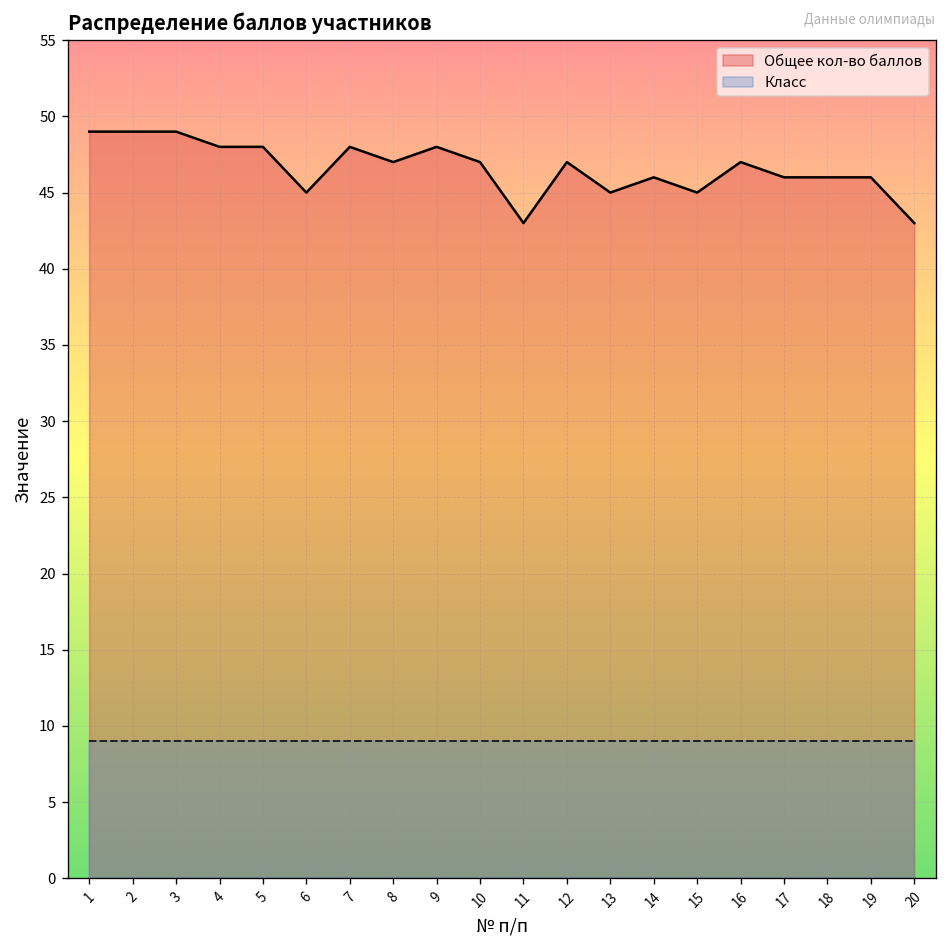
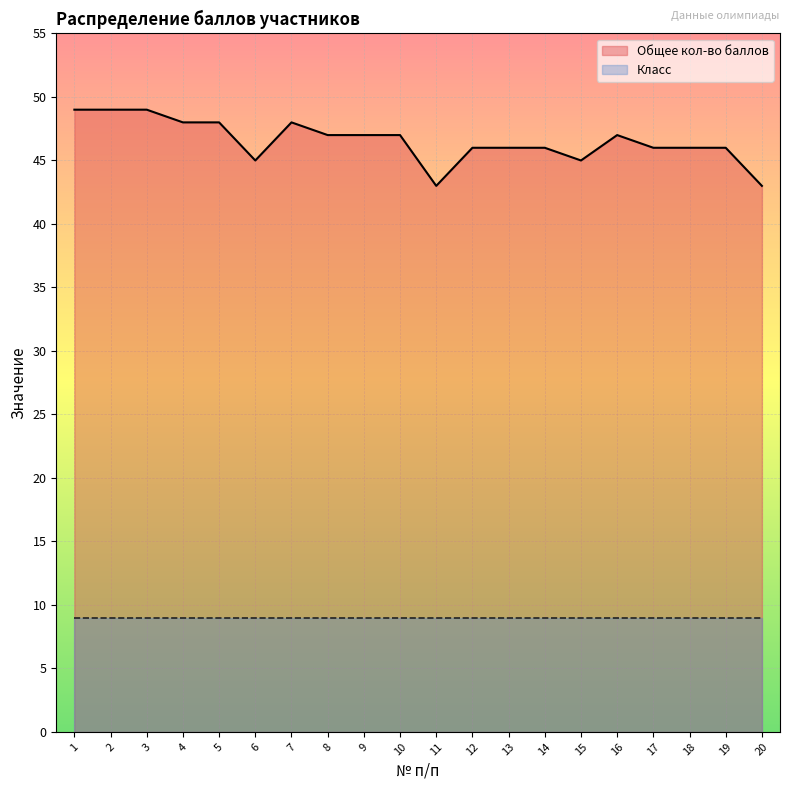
Общее кол-во баллов, 9: 48 -> 47
Общее кол-во баллов, 12: 47 -> 46
Общее кол-во баллов, 13: 45 -> 46
